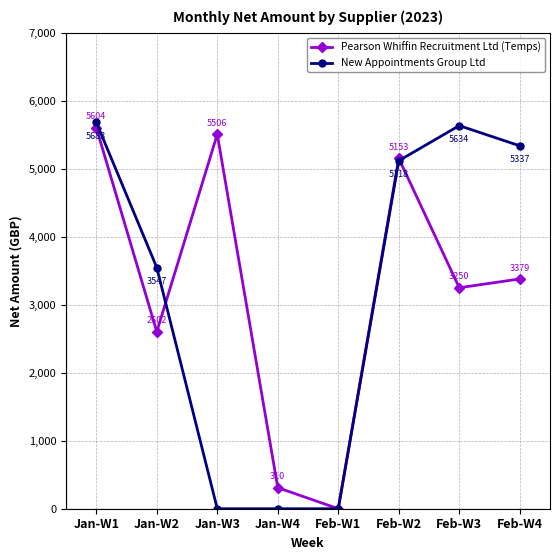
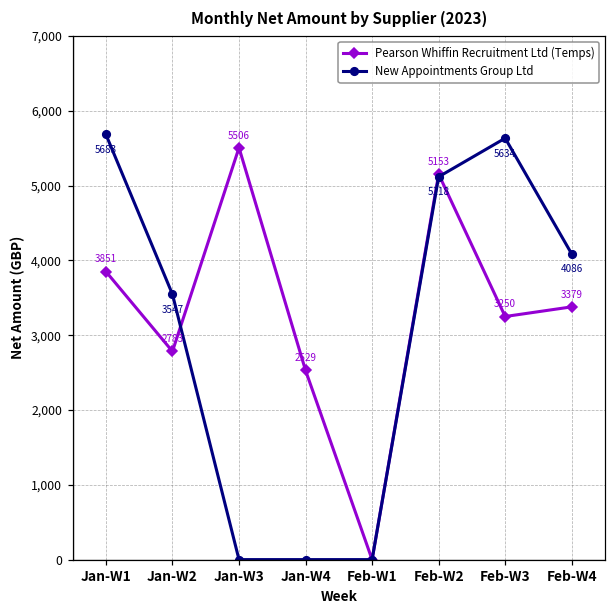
Pearson Whiffin Recruitment Ltd (Temps), Jan-W1: 5604 -> 3851
Pearson Whiffin Recruitment Ltd (Temps), Jan-W2: 2602 -> 2783
Pearson Whiffin Recruitment Ltd (Temps), Jan-W4: 310 -> 2529
New Appointments Group Ltd, Feb-W4: 5337 -> 4086
